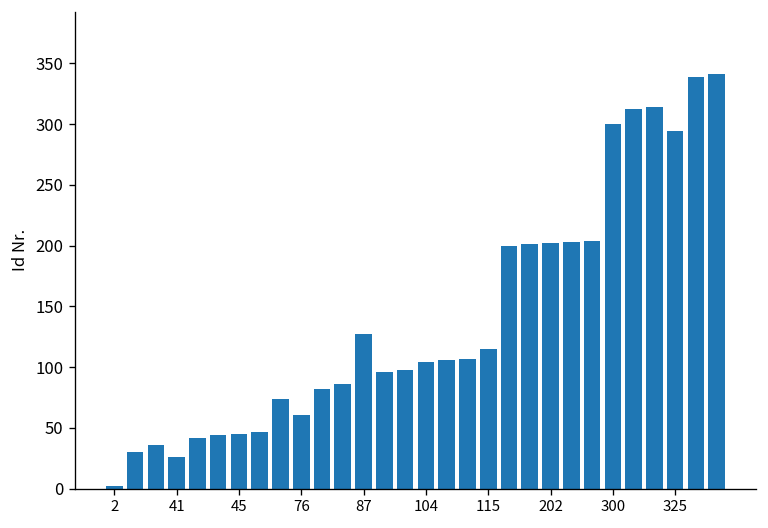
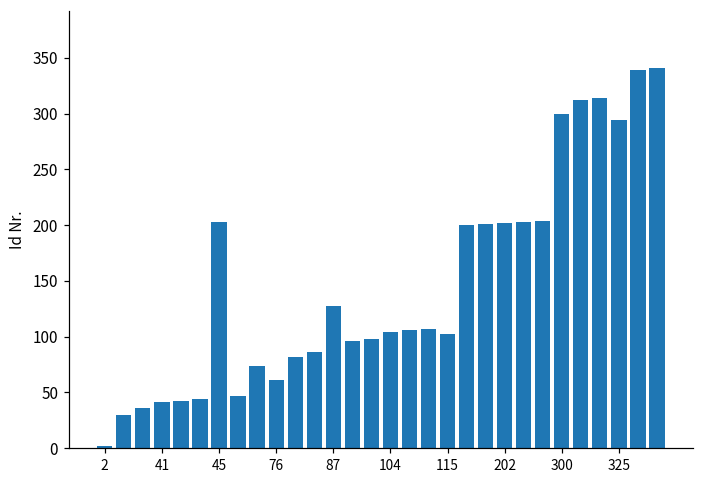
41: 26 -> 41
45: 45 -> 203
115: 115 -> 102
